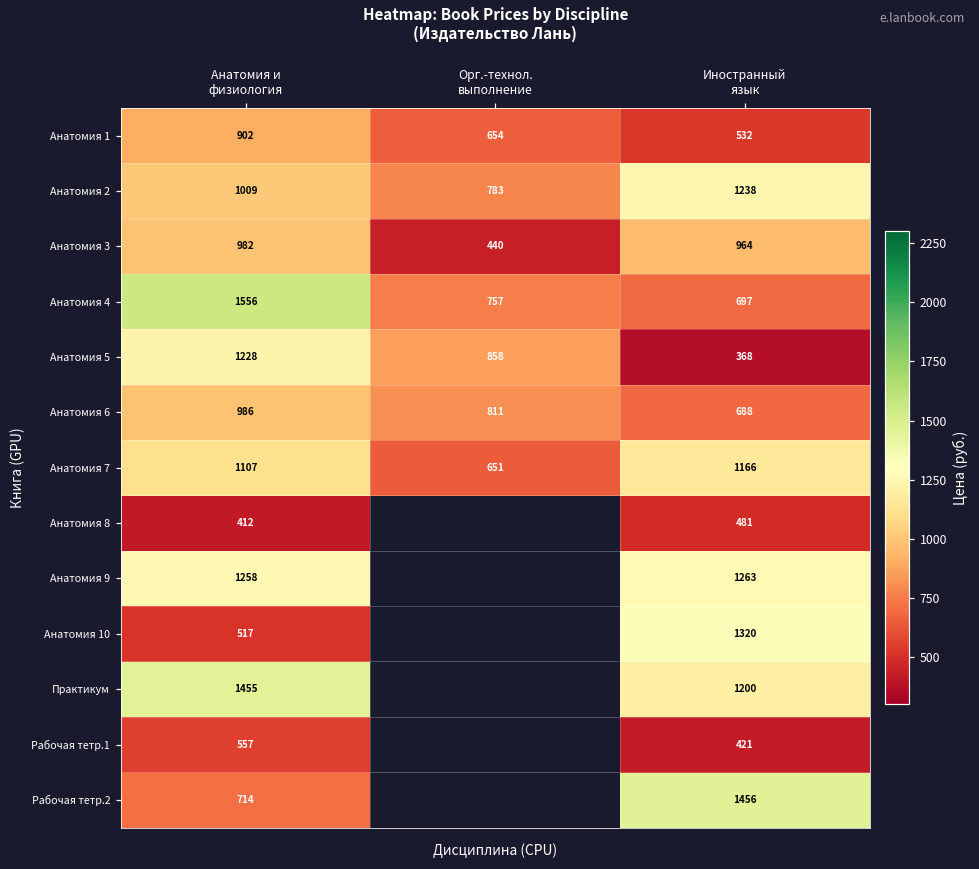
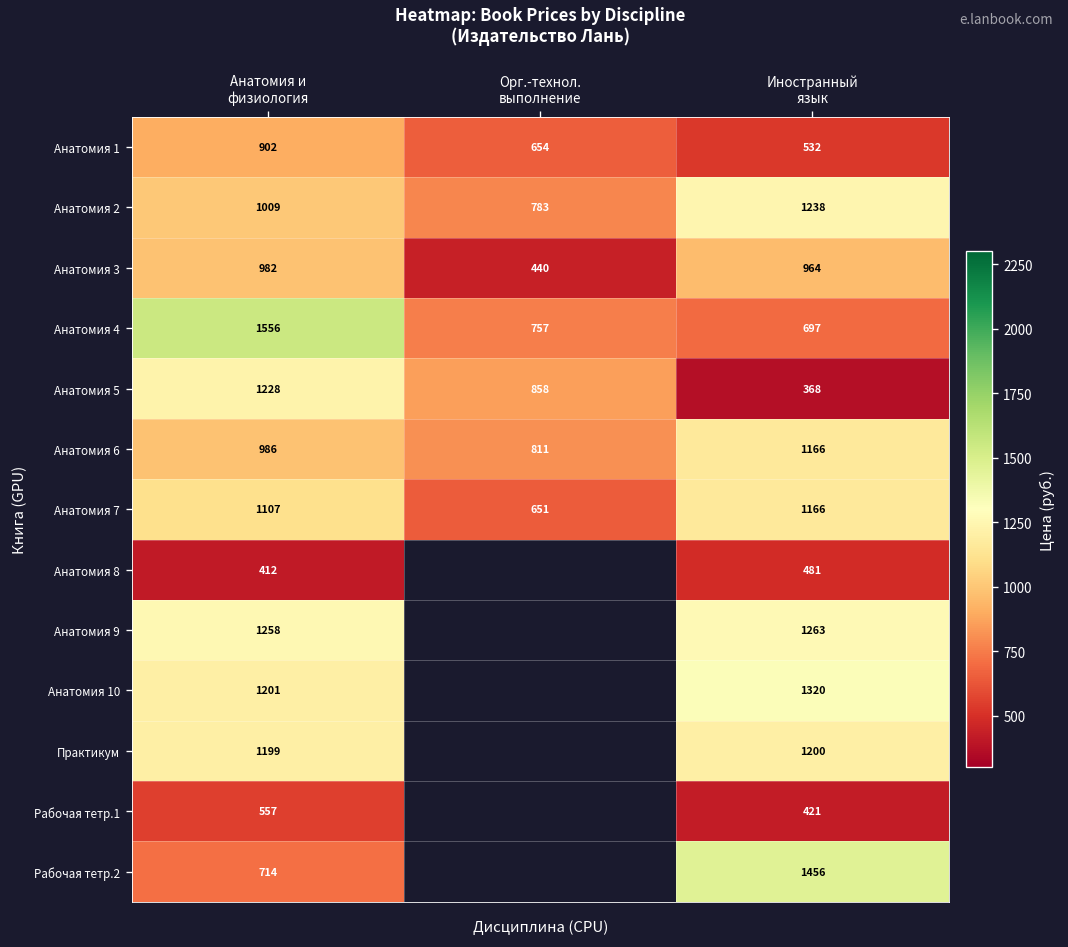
Анатомия 6, Иностранный язык: 688 -> 1166
Анатомия 10, Анатомия и физиология: 517 -> 1201
Практикум, Анатомия и физиология: 1455 -> 1199
